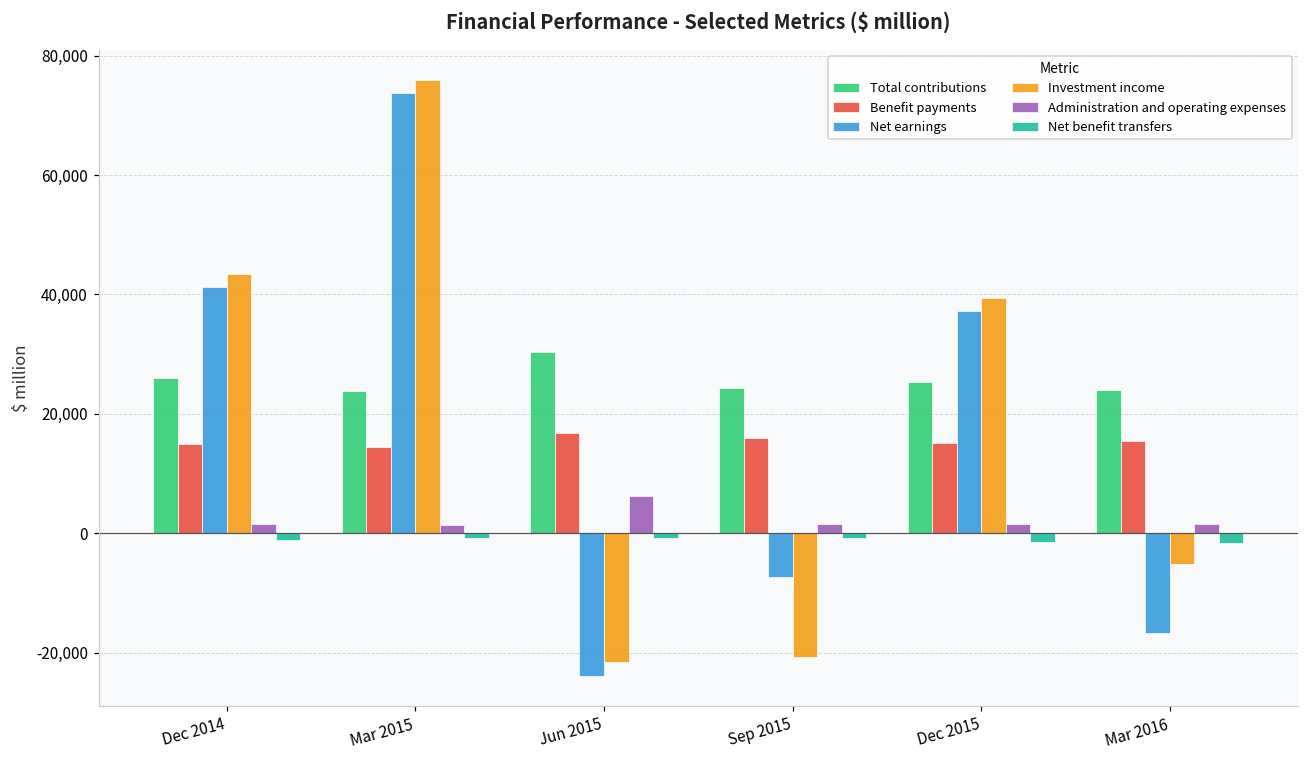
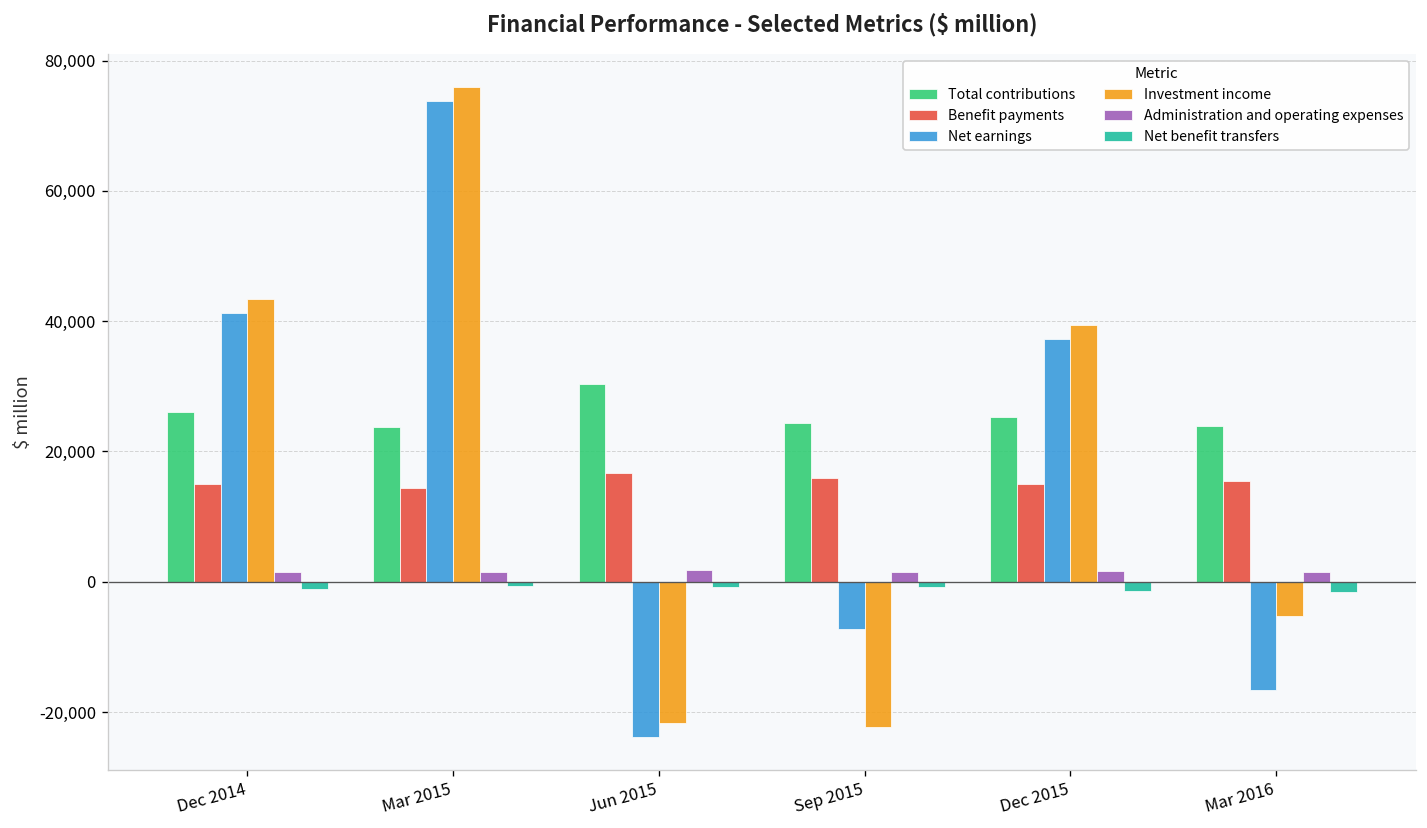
Administration and operating expenses, Jun 2015: 6,000 -> 2,000
Investment income, Sep 2015: -21,000 -> -22,000
